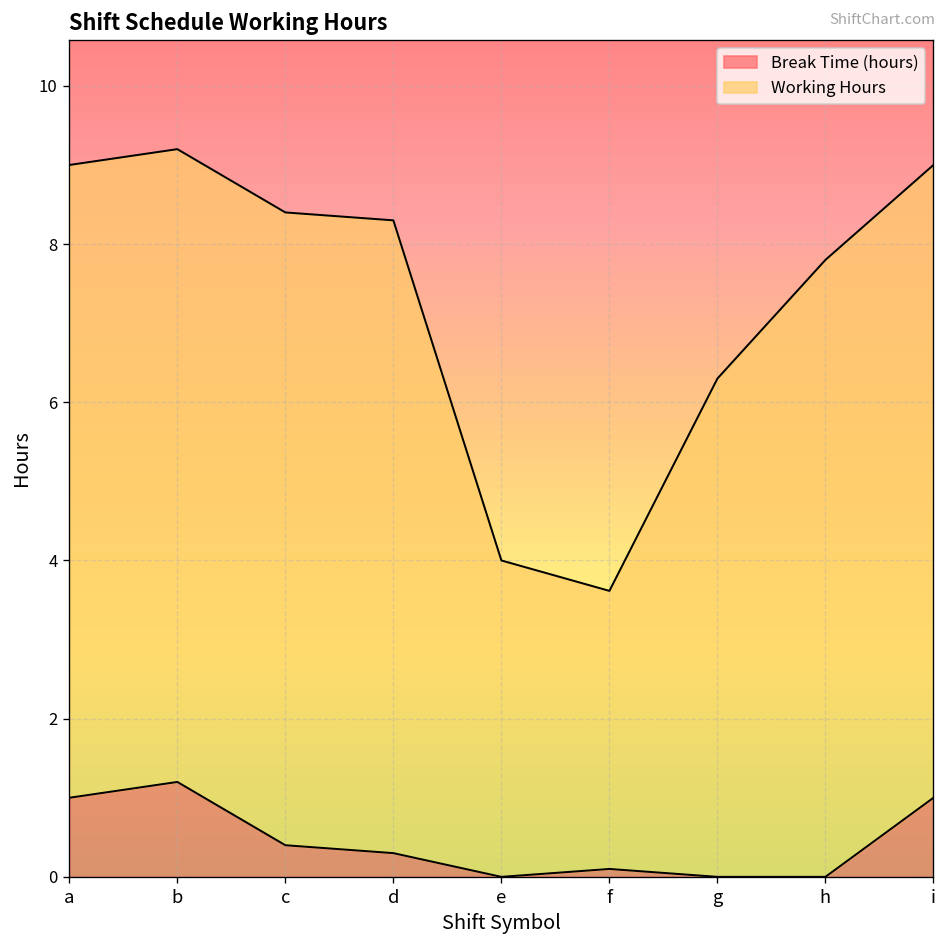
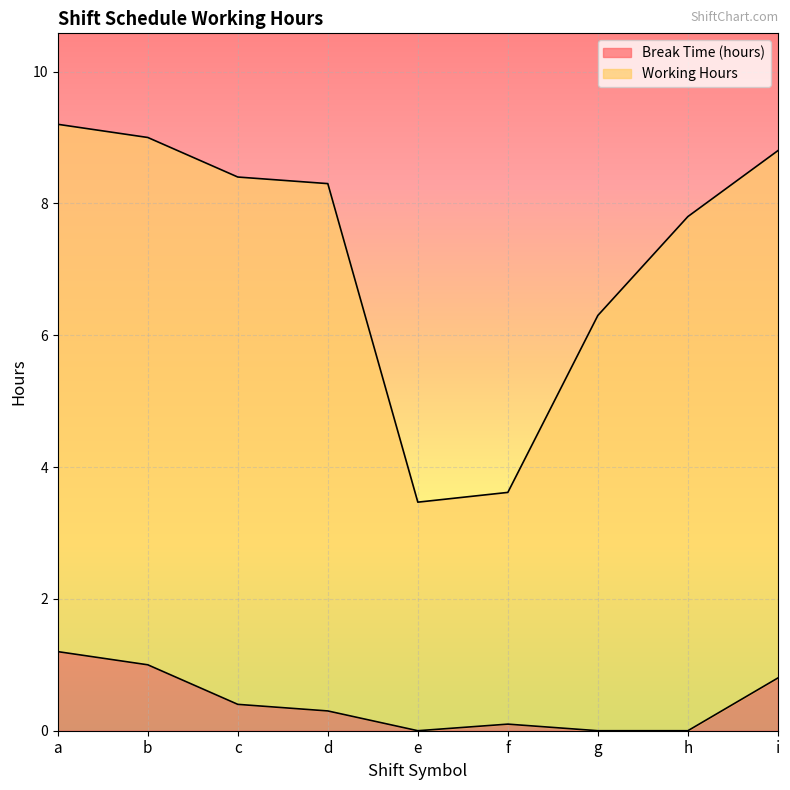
Break Time (hours), a: 1.0 -> 1.2
Break Time (hours), b: 1.2 -> 1.0
Working Hours, e: 4.0 -> 3.5
Break Time (hours), i: 1.0 -> 0.8
